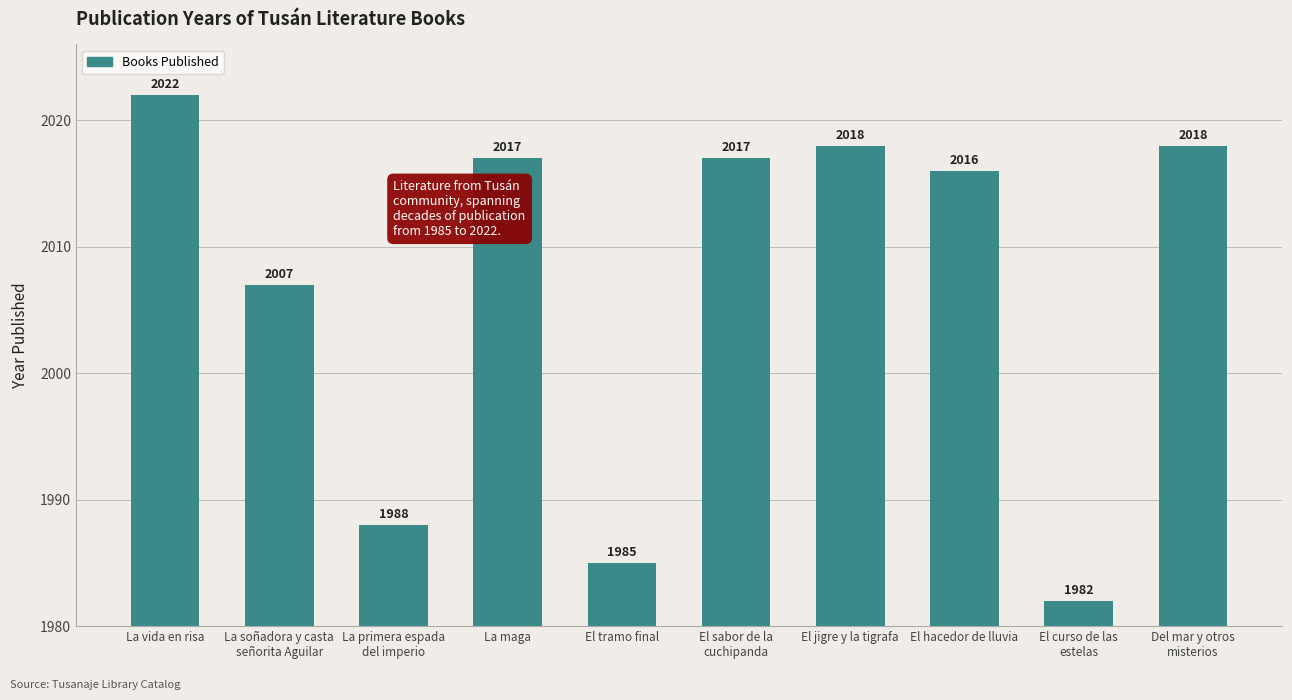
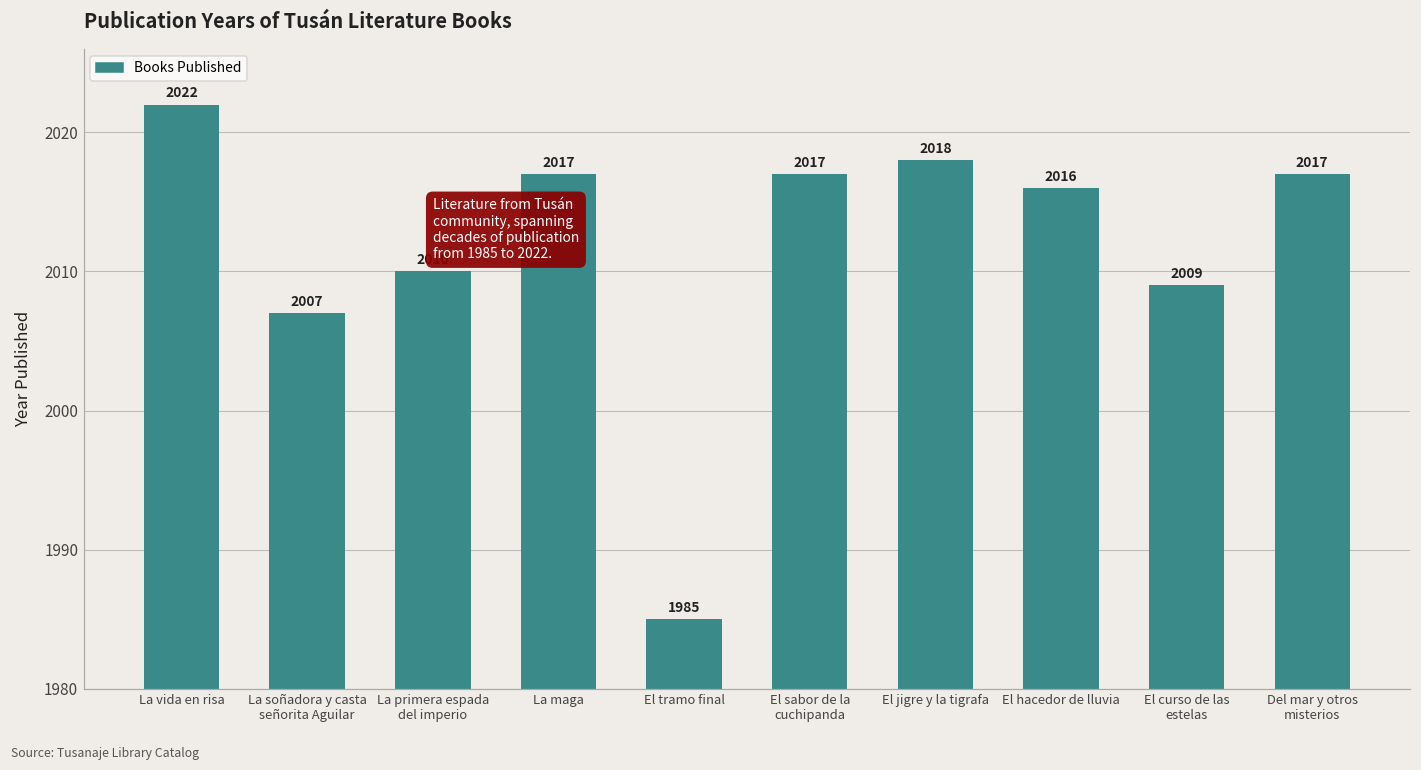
La primera espada del imperio: 1988 -> 2010
El curso de las estelas: 1982 -> 2009
Del mar y otros misterios: 2018 -> 2017
